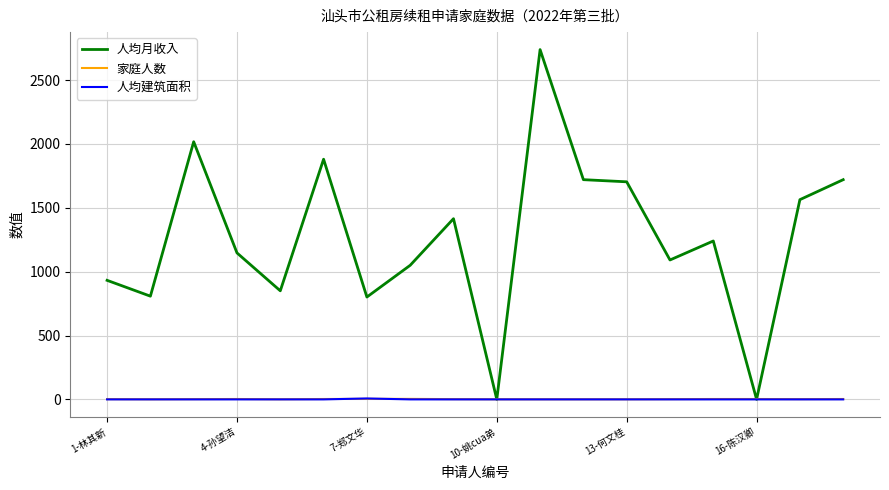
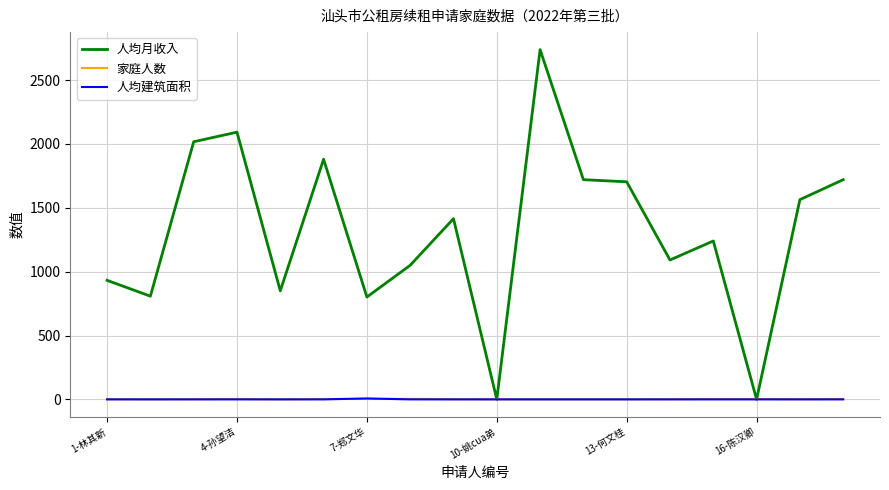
人均月收入, 4-孙望洁: 1150 -> 2090
